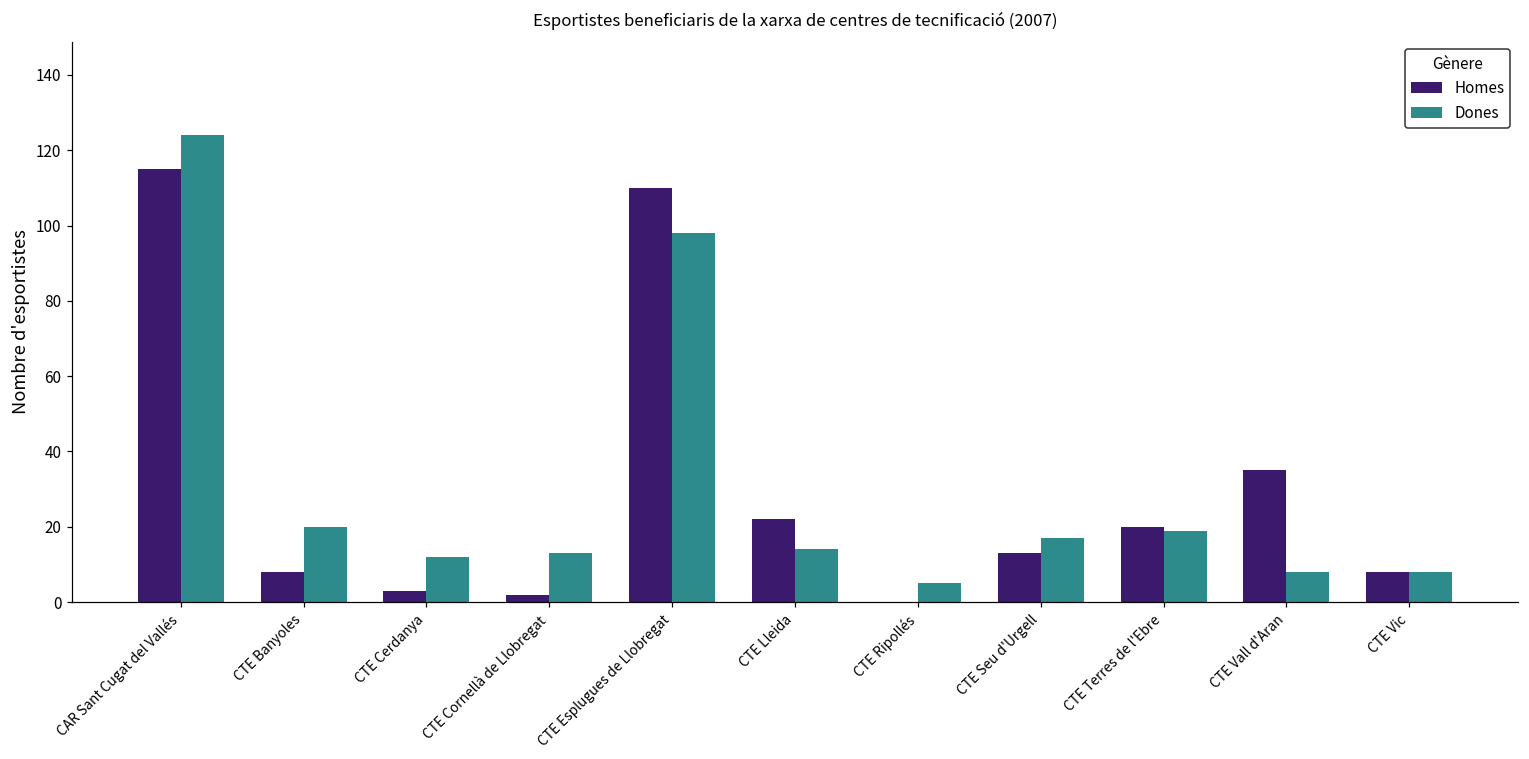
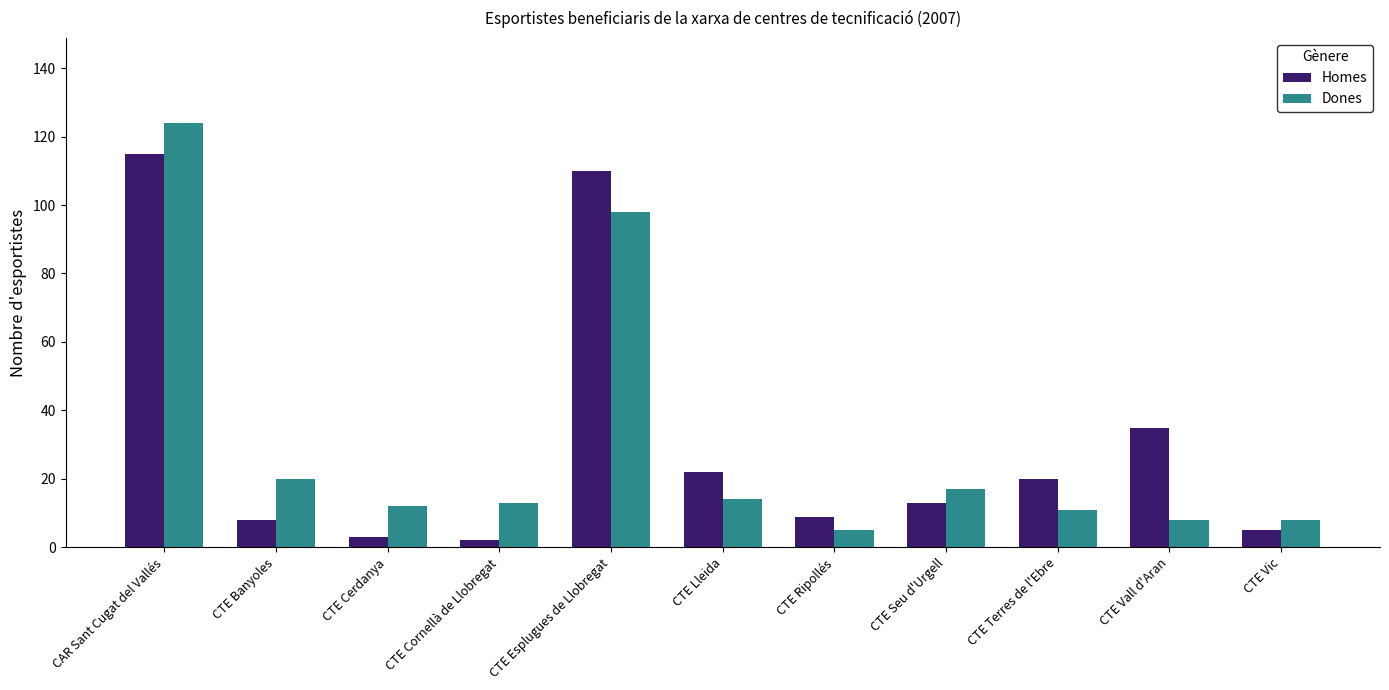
Homes, CTE Ripollés: 0 -> 9
Dones, CTE Terres de l'Ebre: 19 -> 11
Homes, CTE Vic: 8 -> 5
